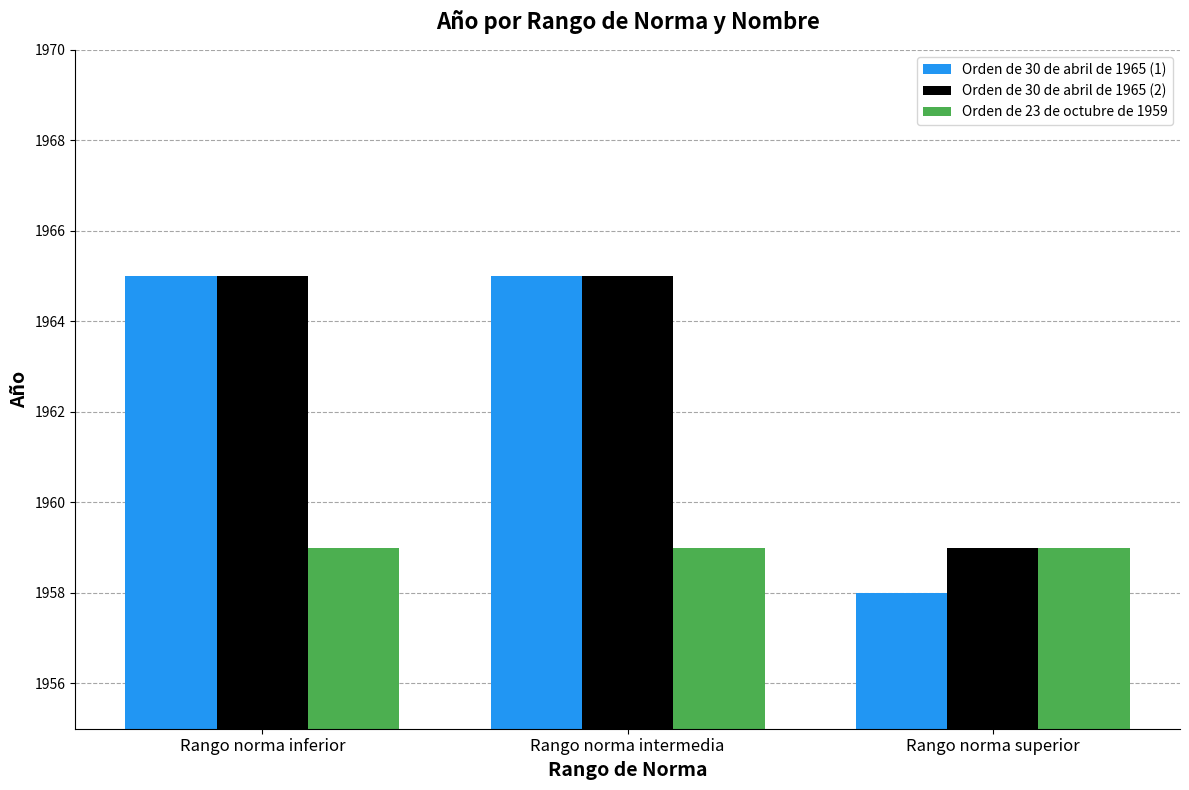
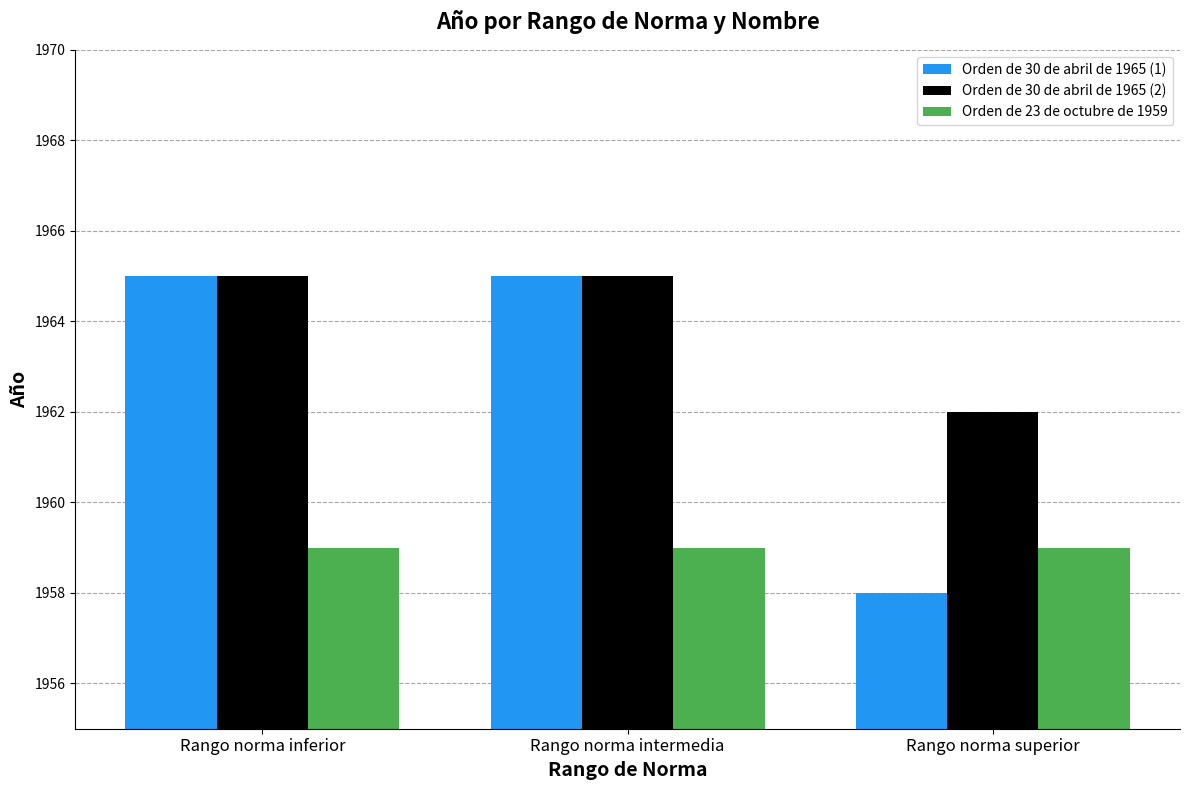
Orden de 30 de abril de 1965 (2), Rango norma superior: 1959 -> 1962
